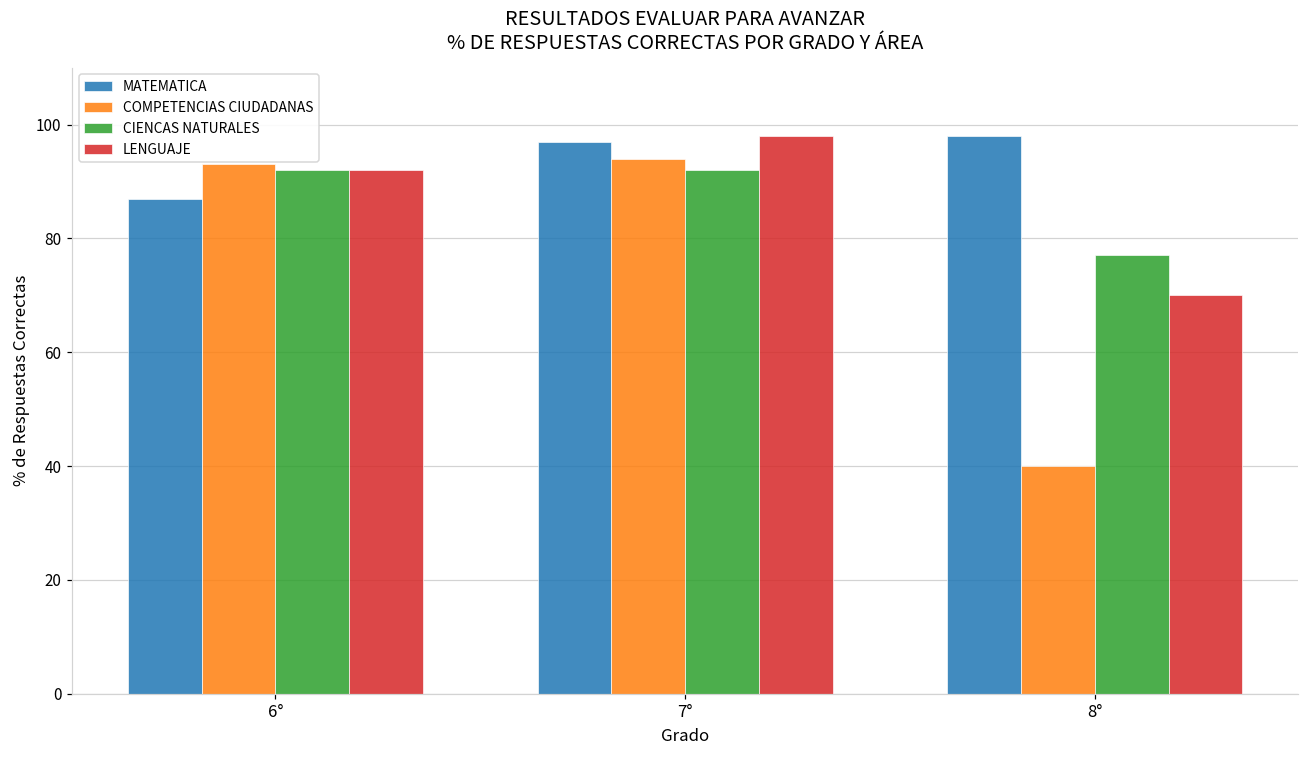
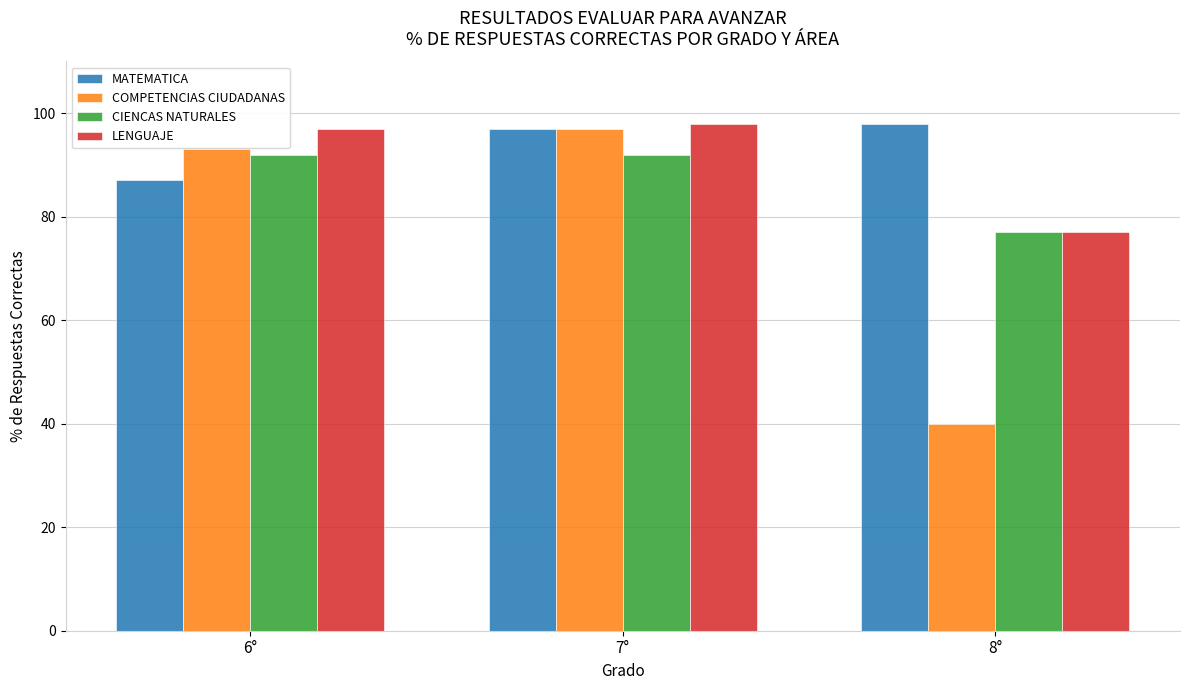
LENGUAJE, 6°: 92 -> 97
COMPETENCIAS CIUDADANAS, 7°: 94 -> 97
LENGUAJE, 8°: 70 -> 77
